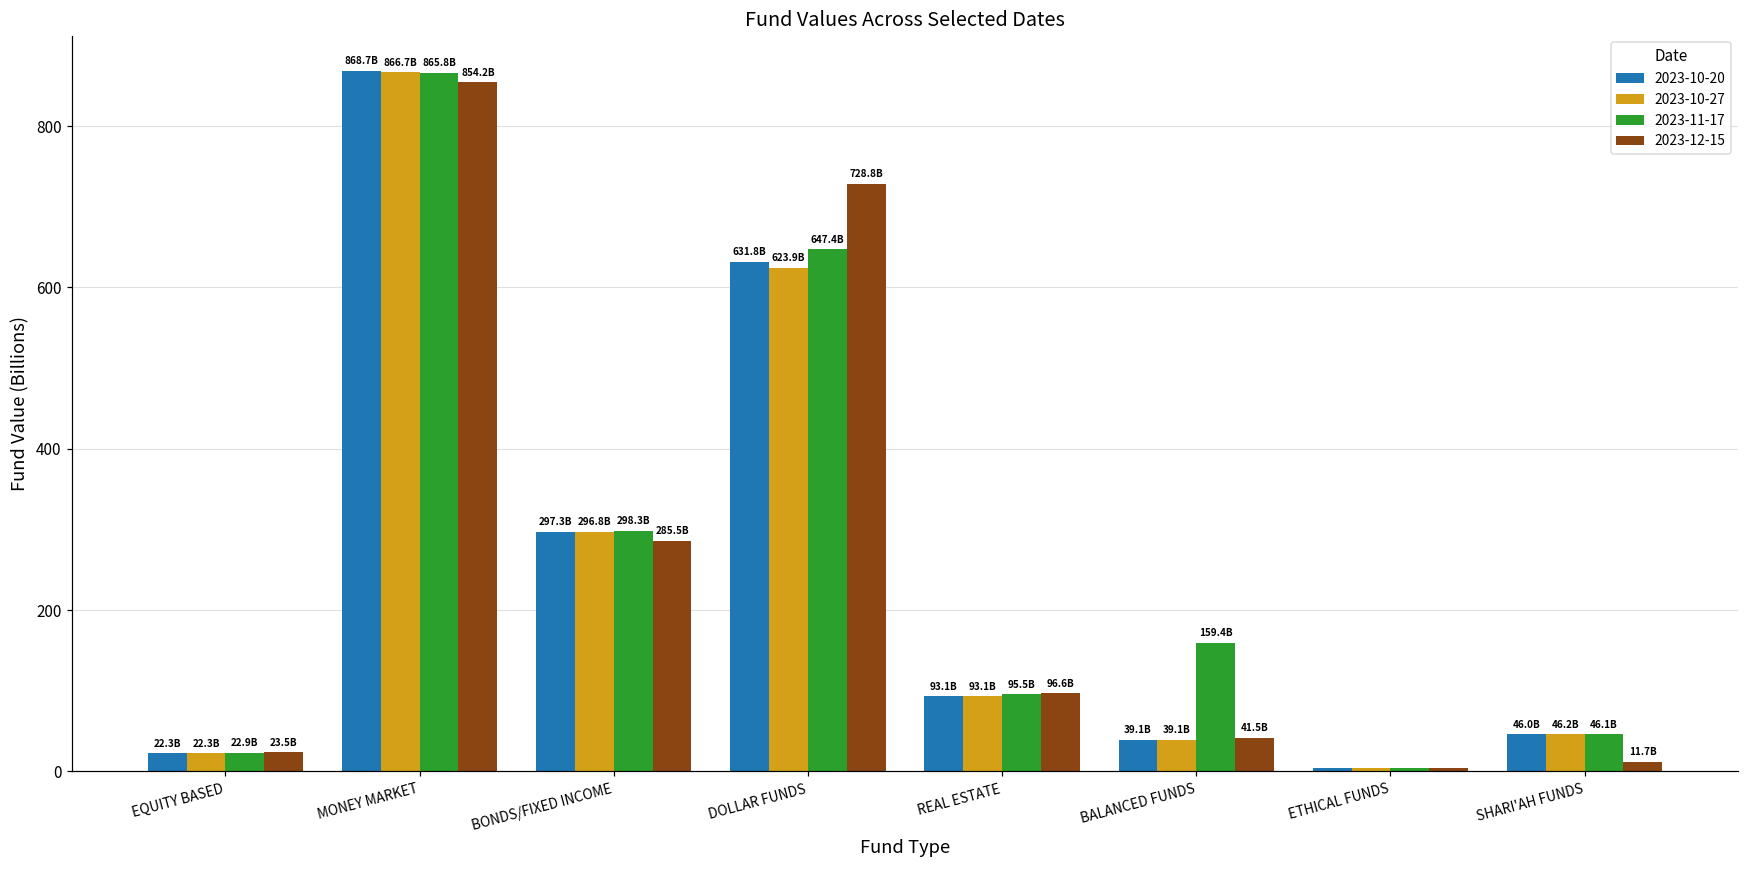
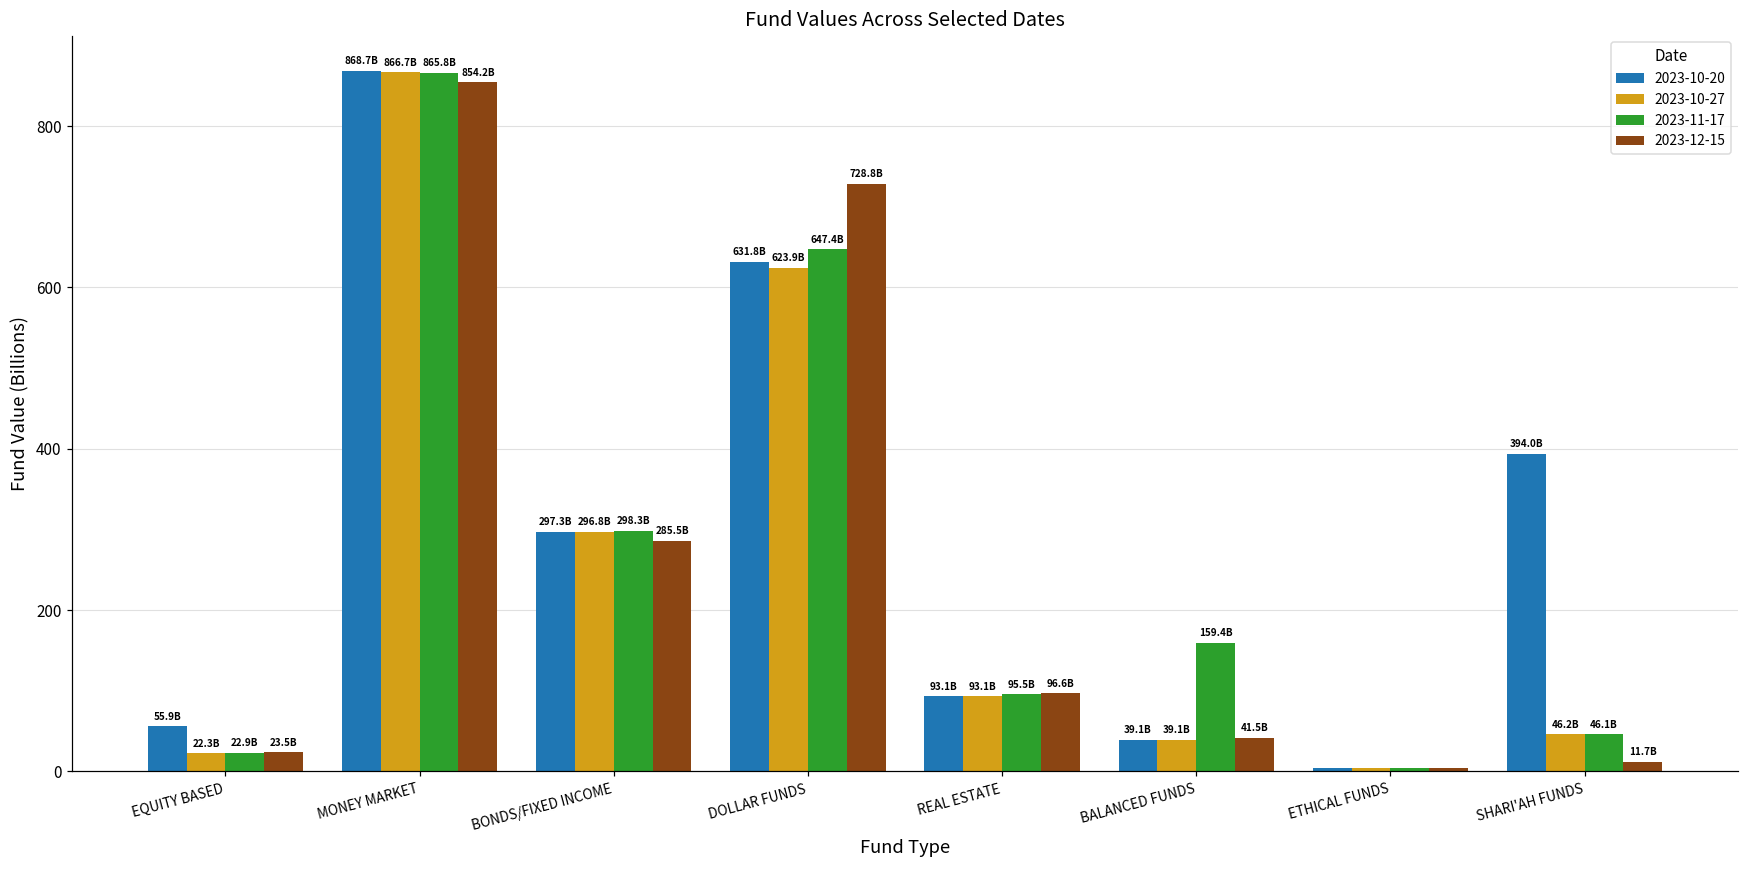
2023-10-20, EQUITY BASED: 22.3B -> 55.9B
2023-10-20, SHARI'AH FUNDS: 46.0B -> 394.0B
